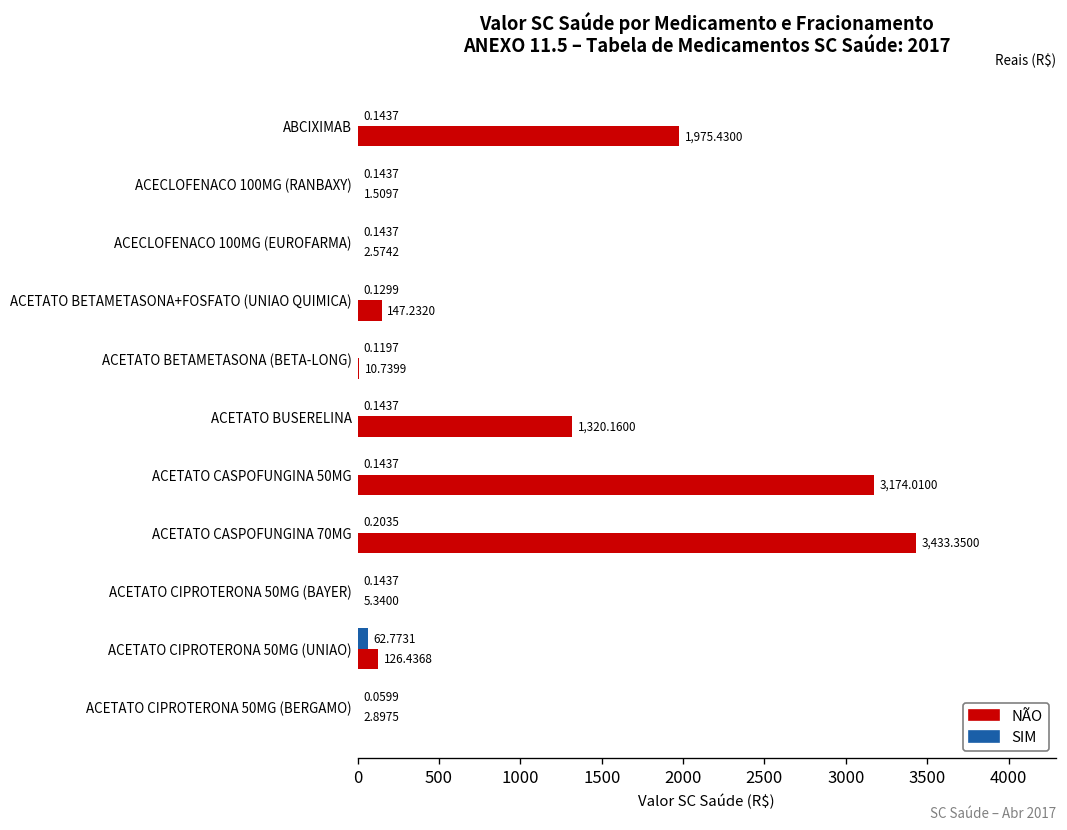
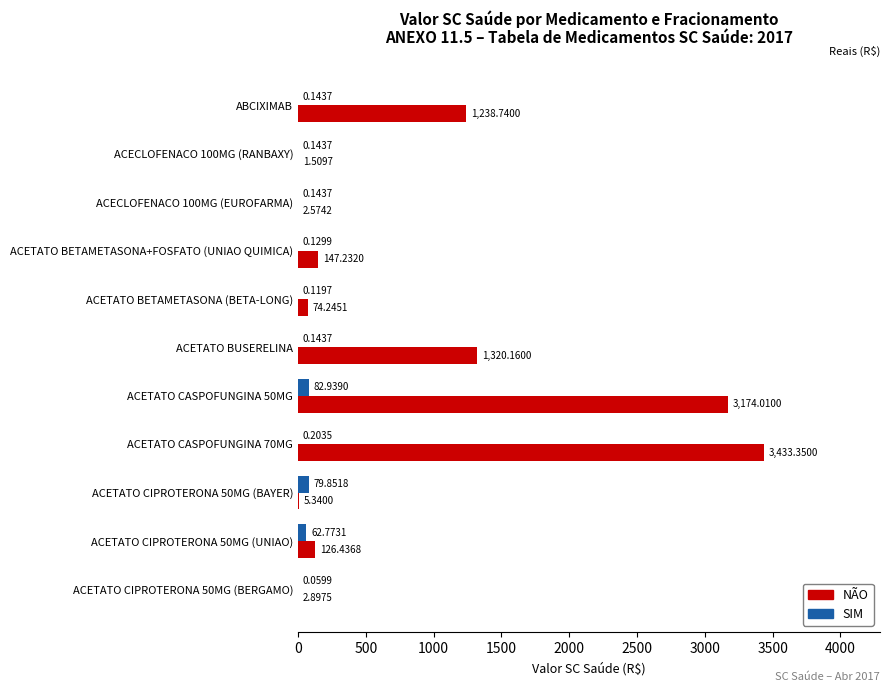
NÃO, ABCIXIMAB: 1,975.4300 -> 1,238.7400
NÃO, ACETATO BETAMETASONA (BETA-LONG): 10.7399 -> 74.2451
SIM, ACETATO CASPOFUNGINA 50MG: 0.1437 -> 82.9390
SIM, ACETATO CIPROTERONA 50MG (BAYER): 0.1437 -> 79.8518
